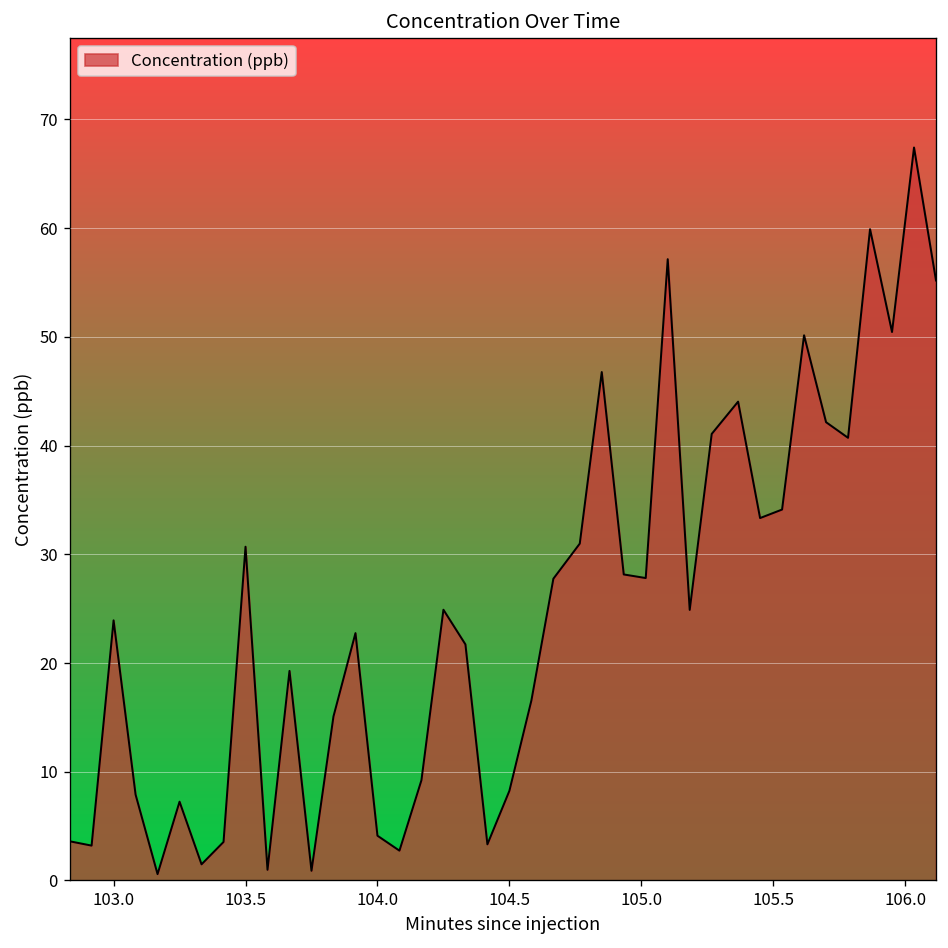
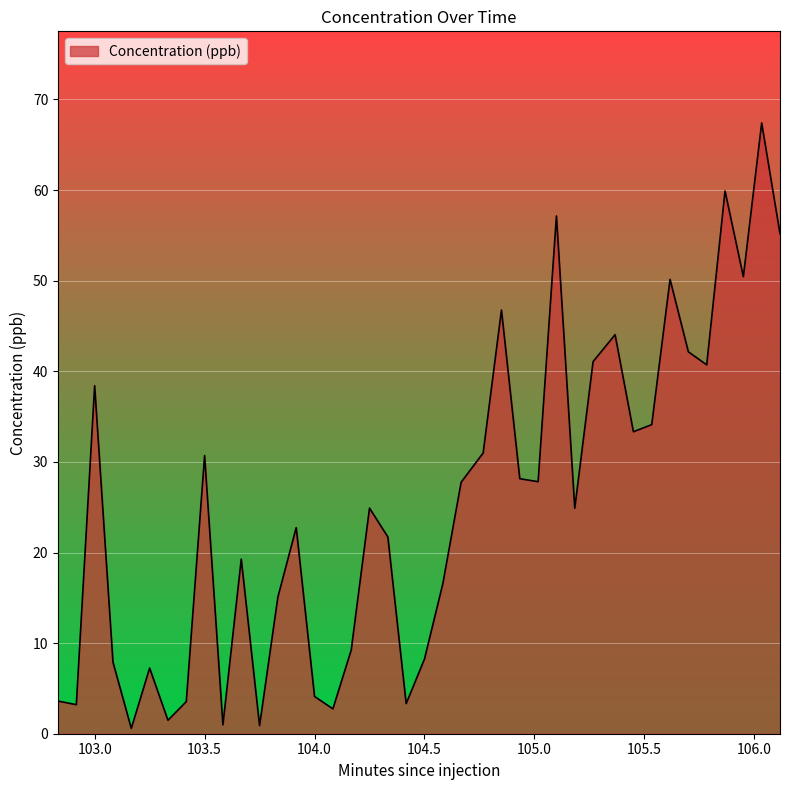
103.0: 24 -> 38
